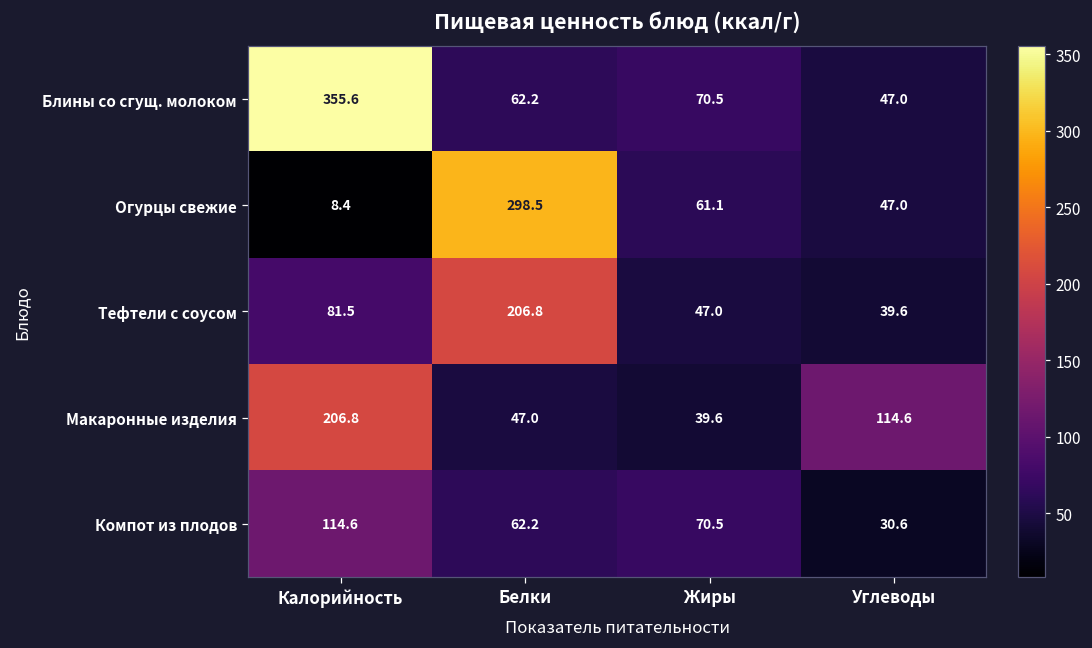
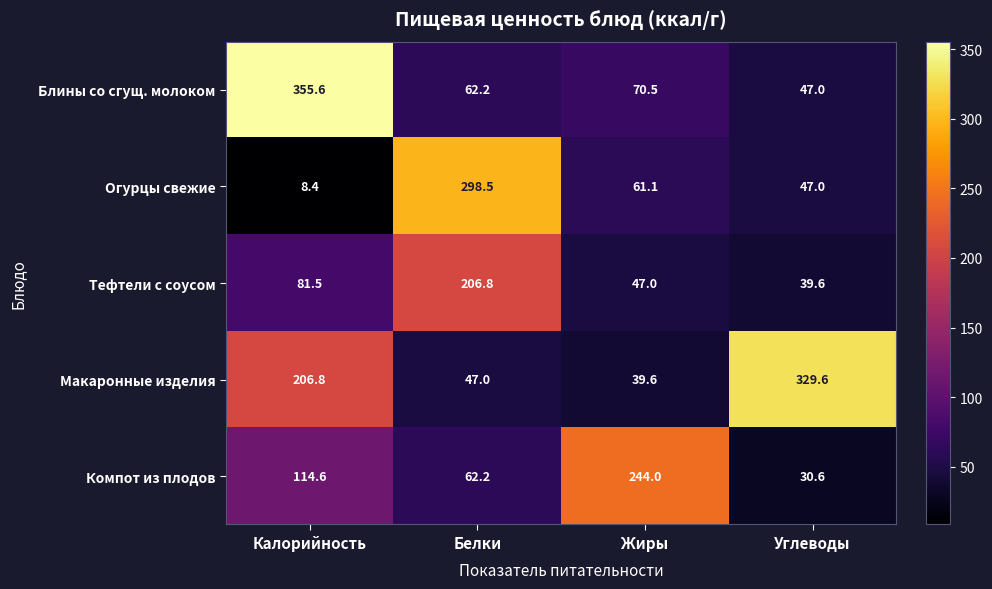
Макаронные изделия, Углеводы: 114.6 -> 329.6
Компот из плодов, Жиры: 70.5 -> 244.0
